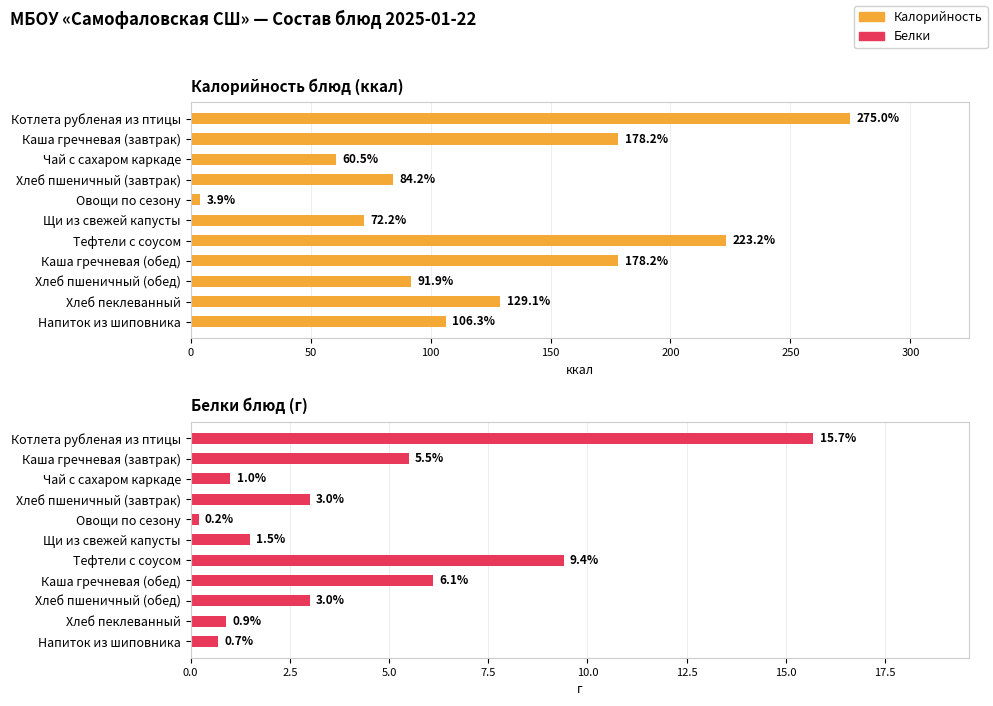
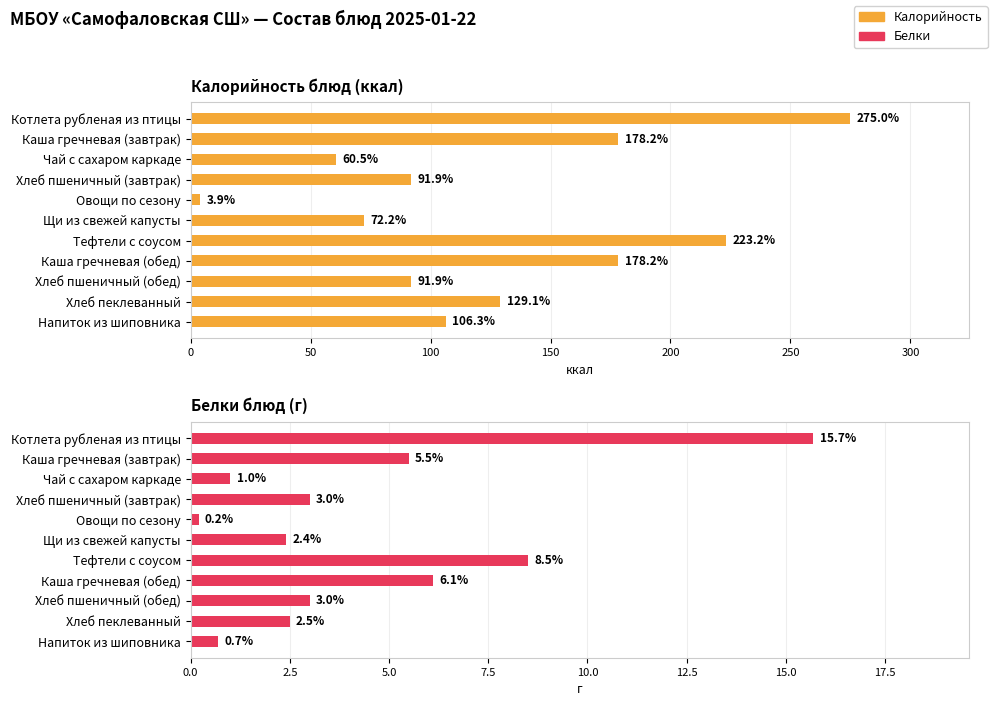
Калорийность блюд (ккал), Хлеб пшеничный (завтрак): 84.2% -> 91.9%
Белки блюд (г), Щи из свежей капусты: 1.5% -> 2.4%
Белки блюд (г), Тефтели с соусом: 9.4% -> 8.5%
Белки блюд (г), Хлеб пеклеванный: 0.9% -> 2.5%
